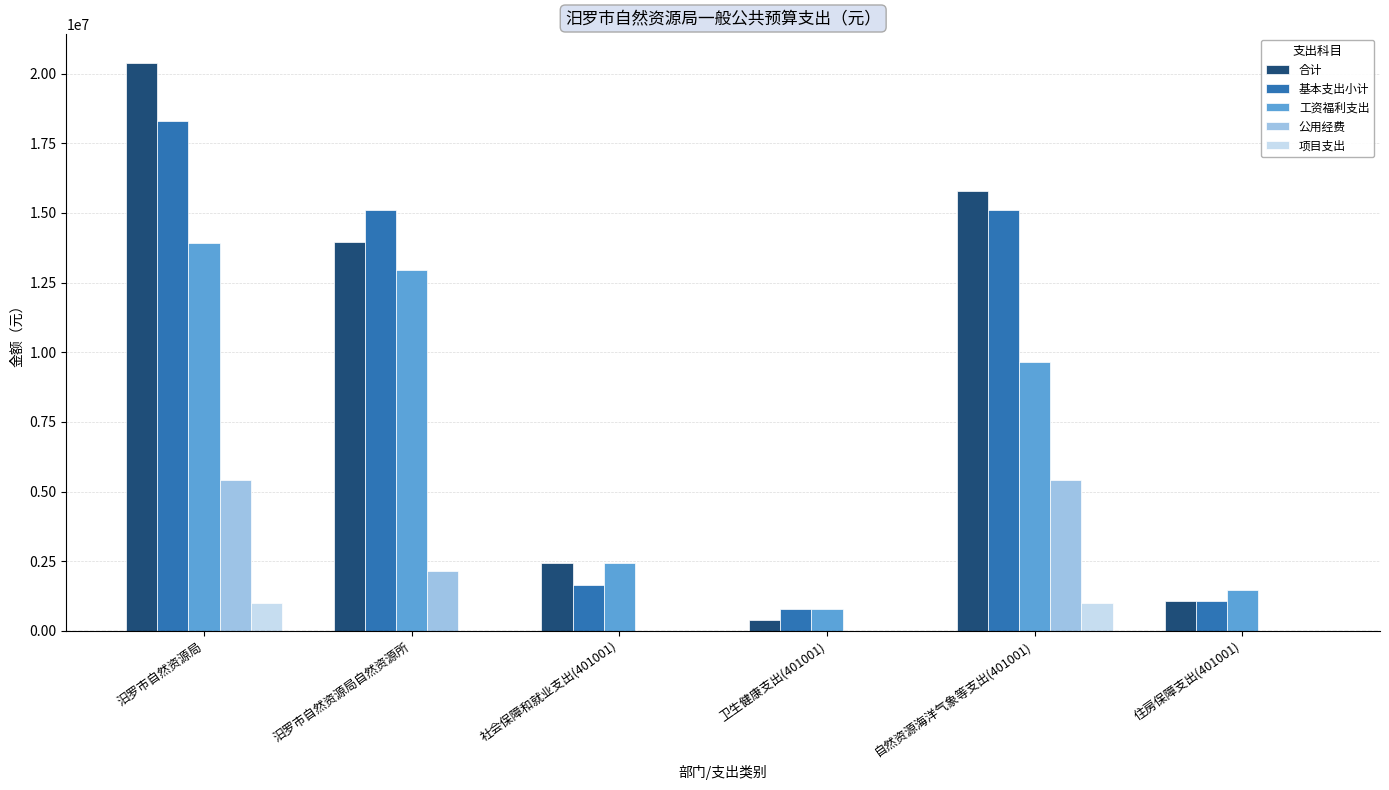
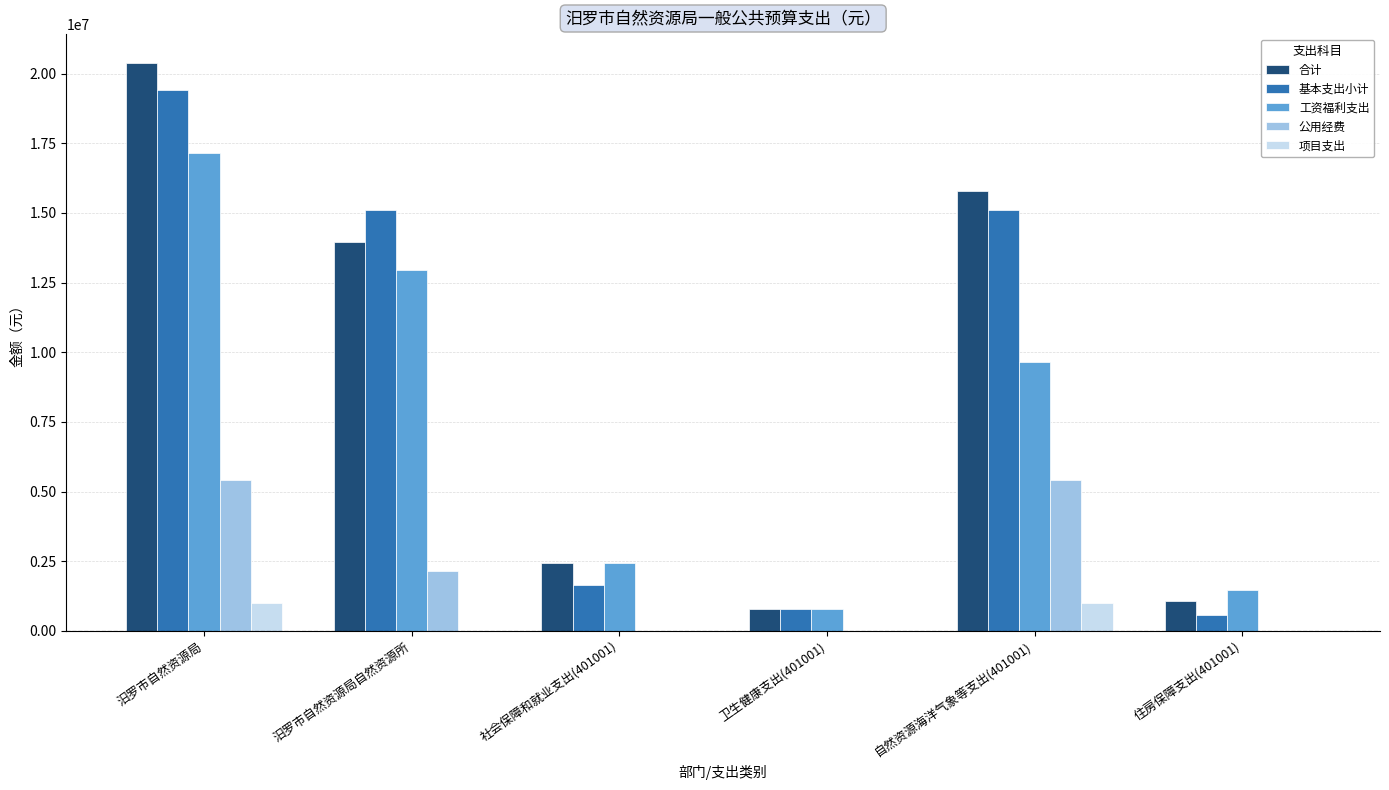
基本支出小计, 汨罗市自然资源局: 18300000 -> 19400000
工资福利支出, 汨罗市自然资源局: 13900000 -> 17100000
合计, 卫生健康支出(401001): 400000 -> 800000
基本支出小计, 住房保障支出(401001): 1100000 -> 600000
